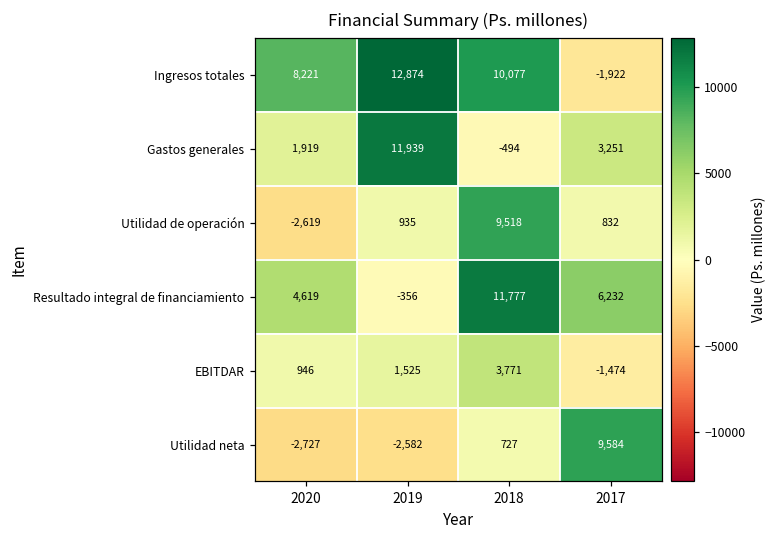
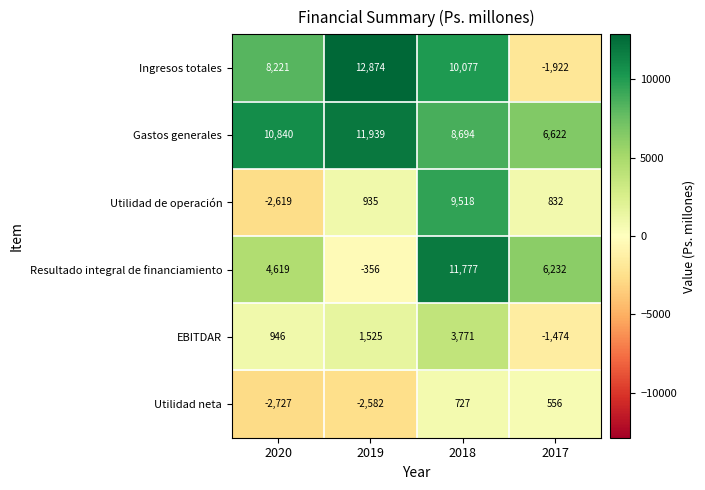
Gastos generales, 2020: 1,919 -> 10,840
Gastos generales, 2018: -494 -> 8,694
Gastos generales, 2017: 3,251 -> 6,622
Utilidad neta, 2017: 9,584 -> 556
